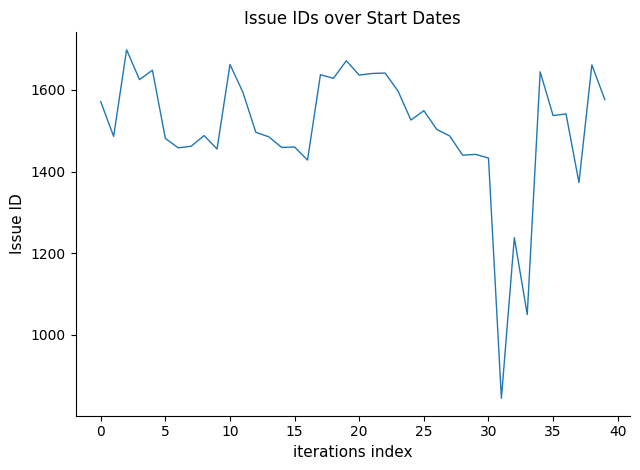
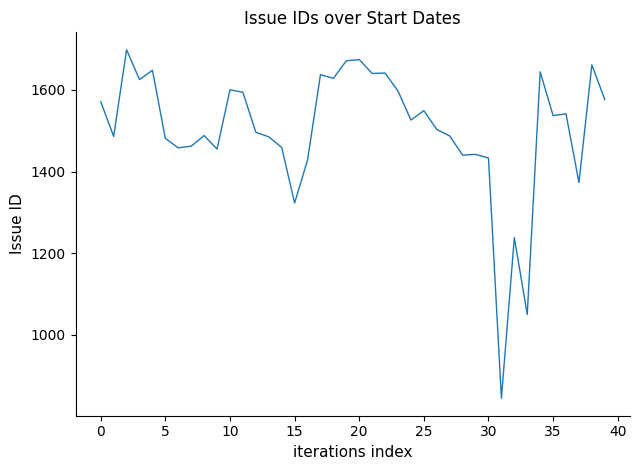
10: 1660 -> 1600
15: 1460 -> 1320
20: 1640 -> 1670
